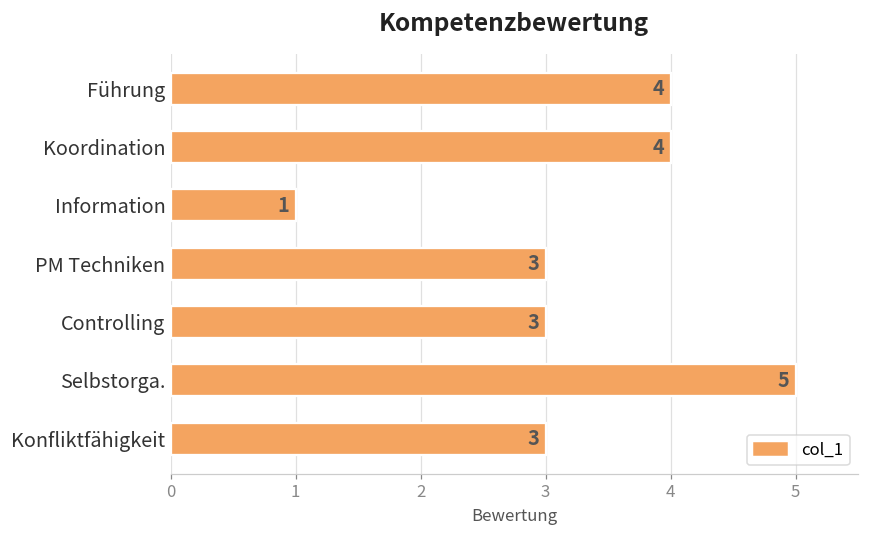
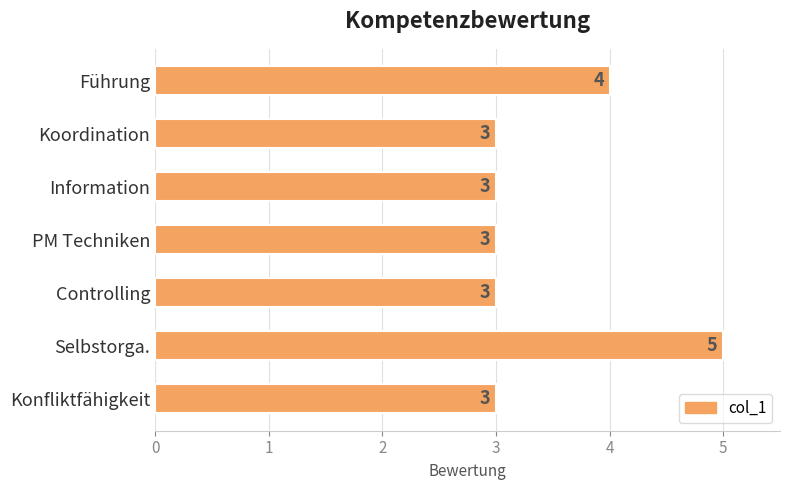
Koordination: 4 -> 3
Information: 1 -> 3
